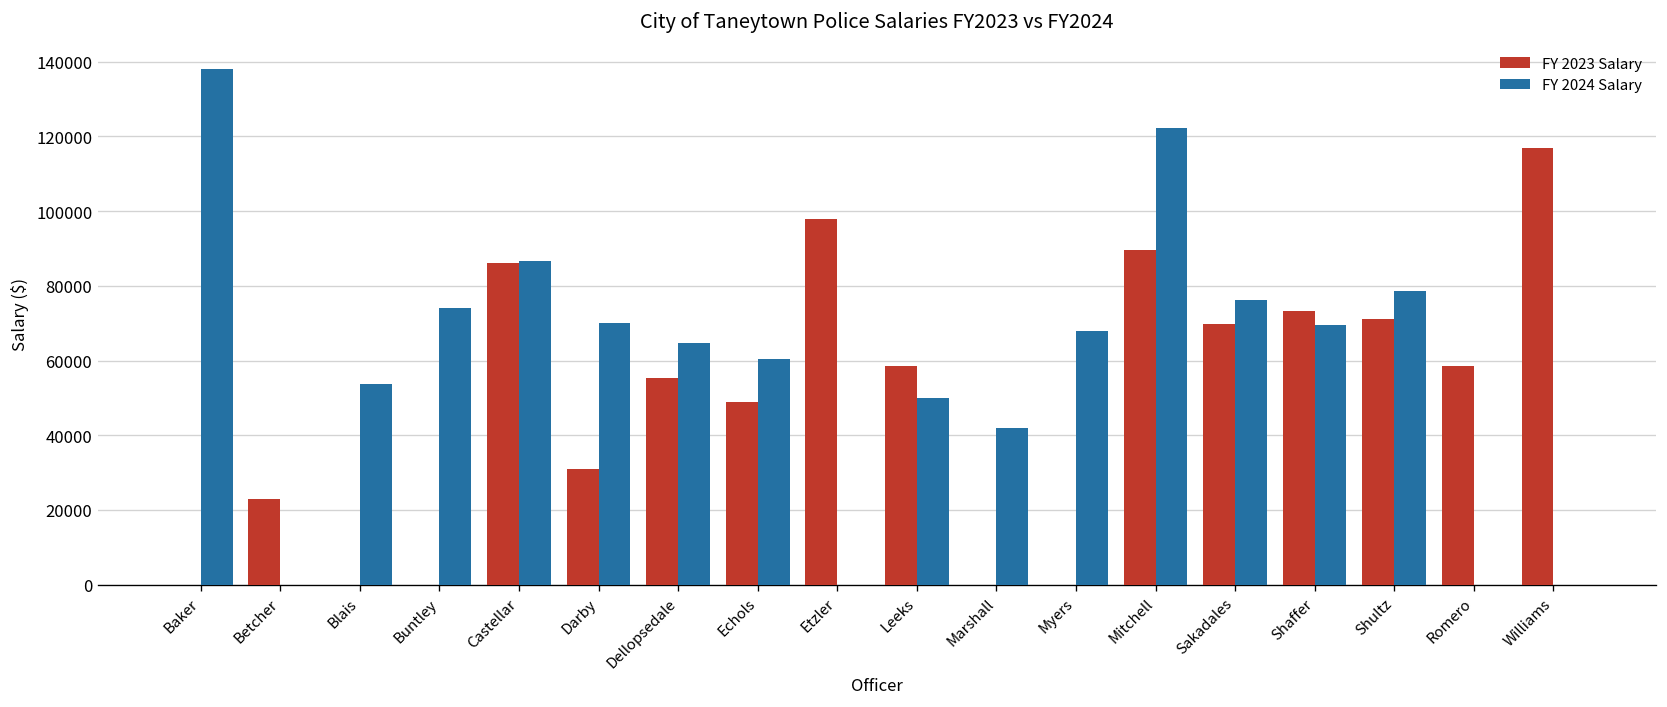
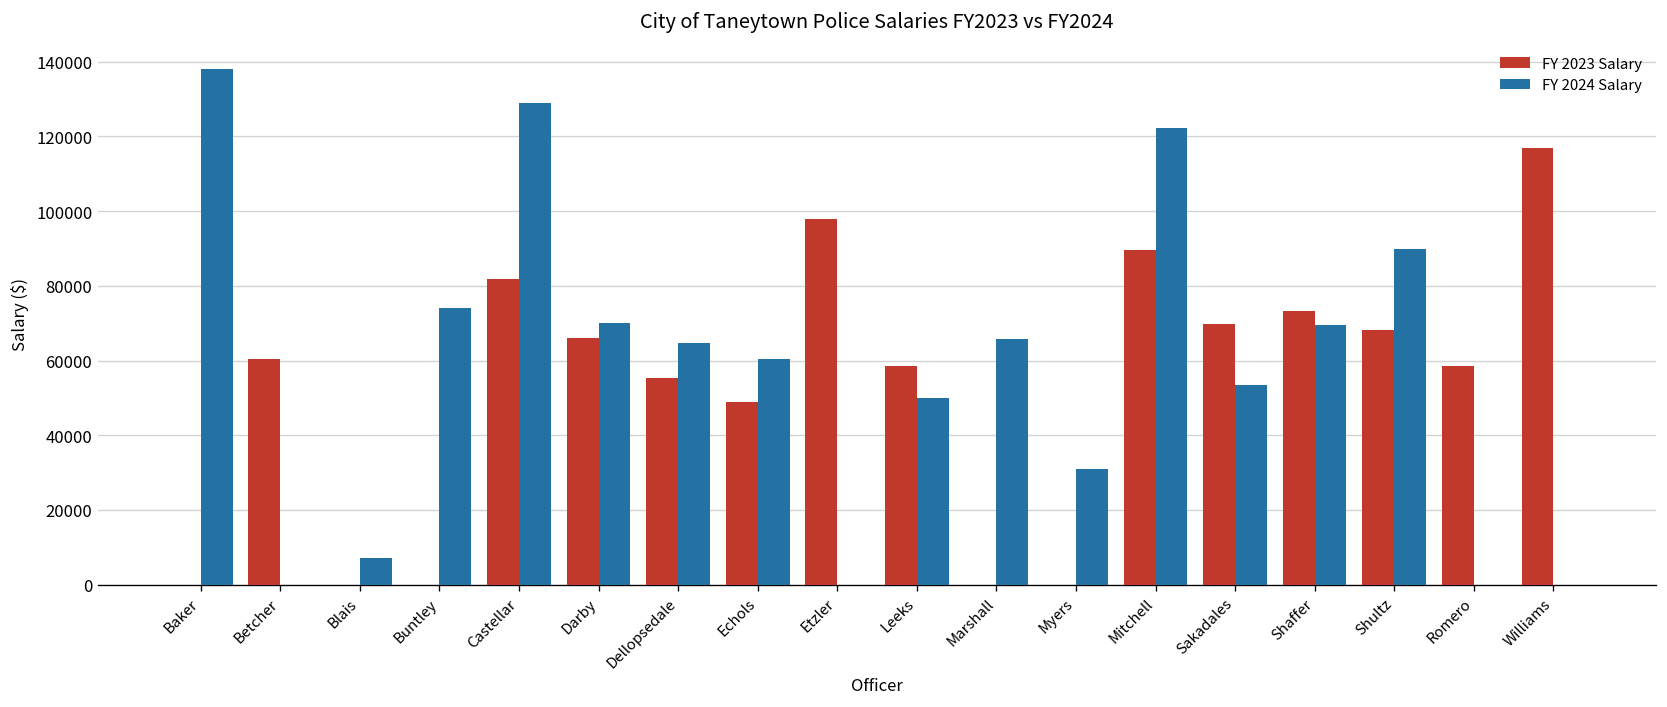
FY 2023 Salary, Betcher: 23000 -> 60000
FY 2024 Salary, Blais: 54000 -> 7000
FY 2023 Salary, Castellar: 86000 -> 82000
FY 2024 Salary, Castellar: 87000 -> 129000
FY 2023 Salary, Darby: 31000 -> 66000
FY 2024 Salary, Marshall: 42000 -> 66000
FY 2024 Salary, Myers: 68000 -> 31000
FY 2024 Salary, Sakadales: 76000 -> 53000
FY 2023 Salary, Shultz: 71000 -> 68000
FY 2024 Salary, Shultz: 79000 -> 90000
